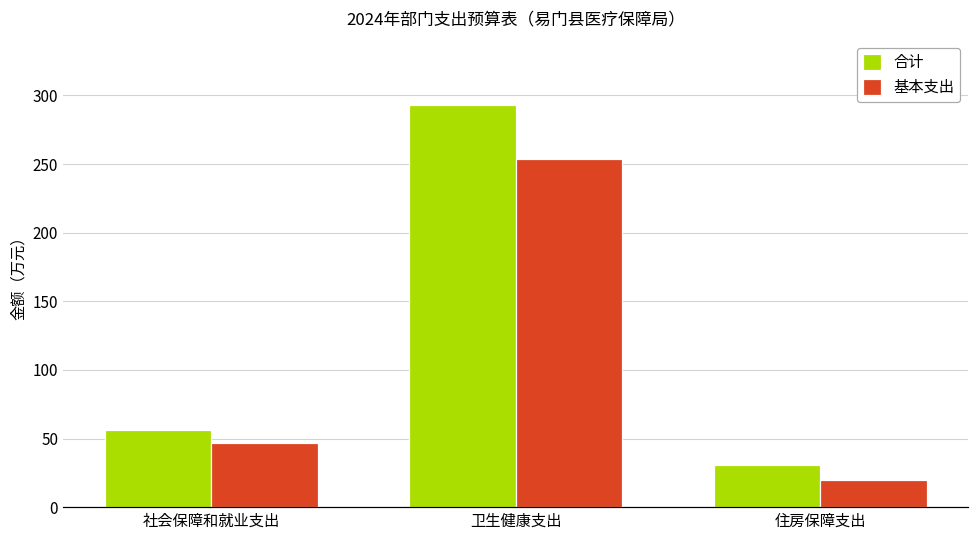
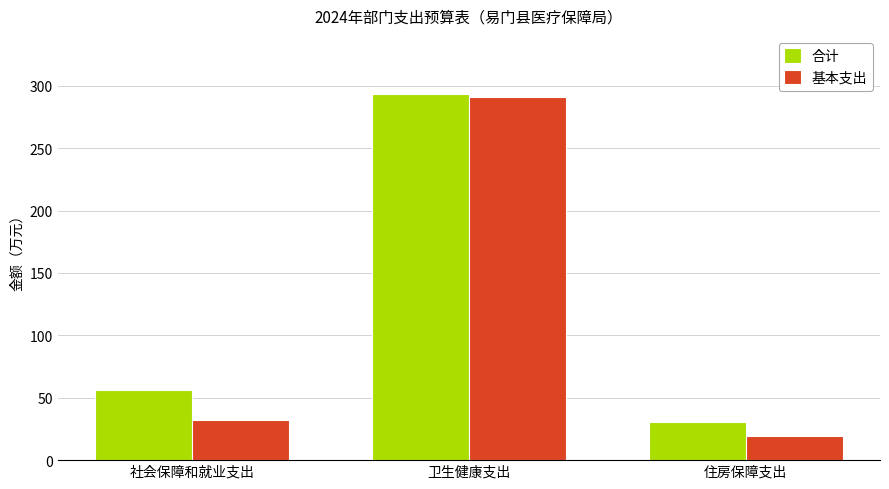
基本支出, 社会保障和就业支出: 47 -> 32
基本支出, 卫生健康支出: 254 -> 291
